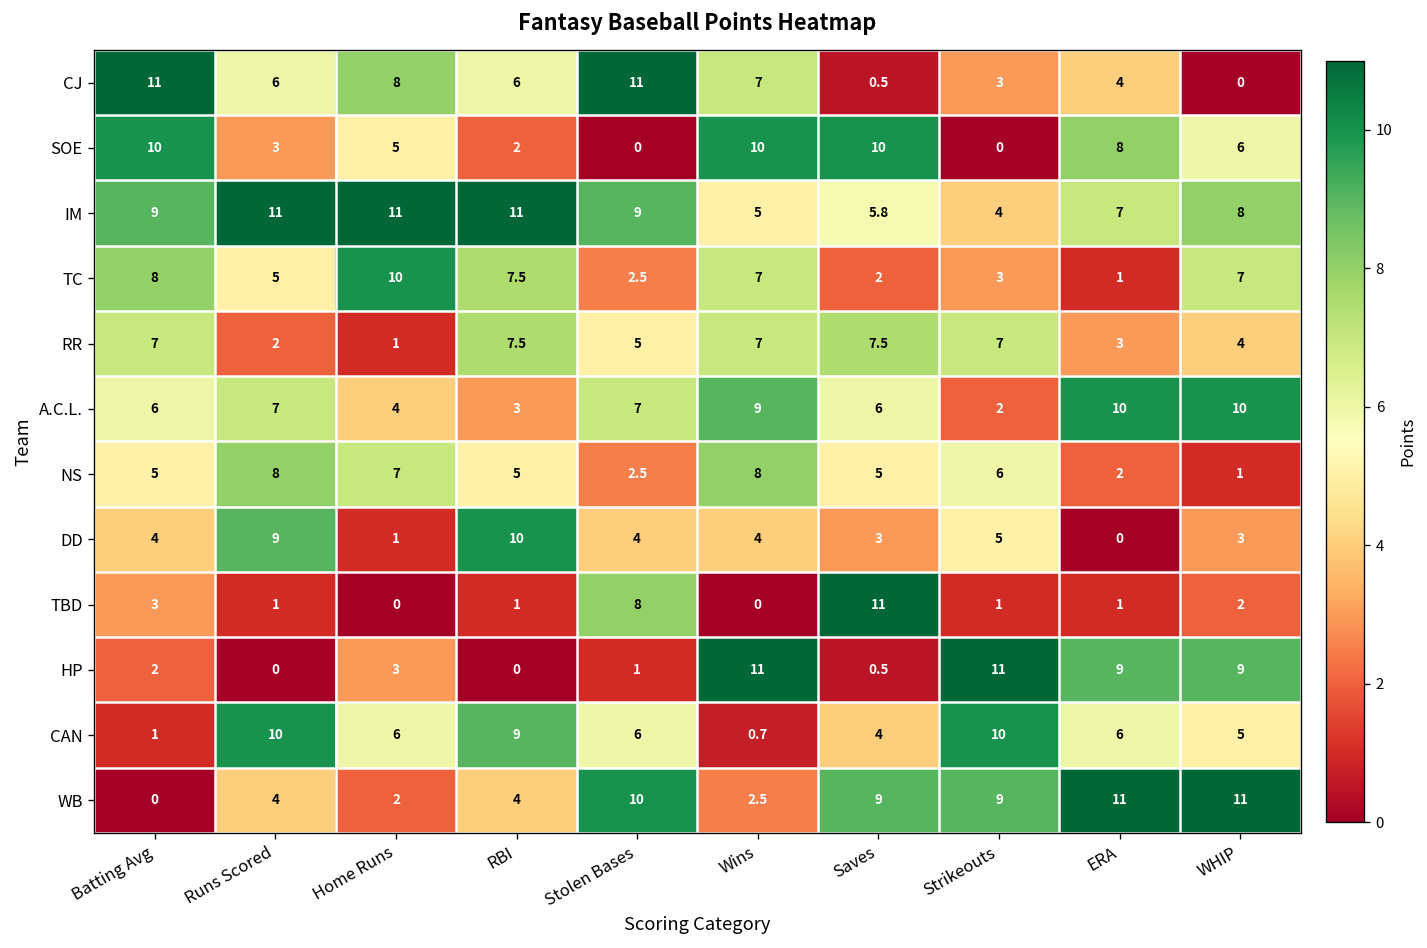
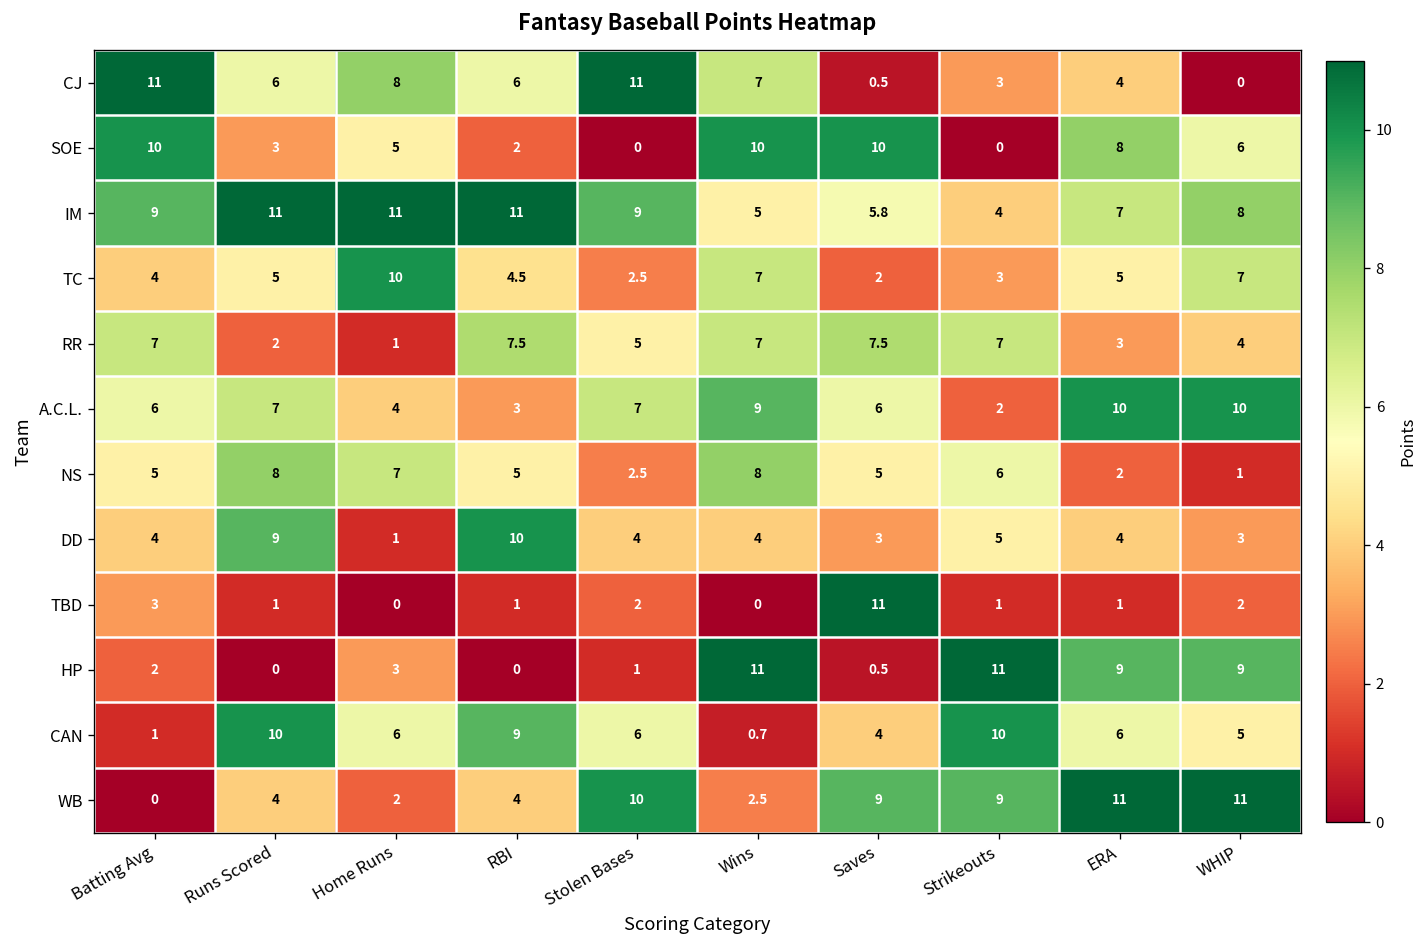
TC, Batting Avg: 8 -> 4
TC, RBI: 7.5 -> 4.5
TC, ERA: 1 -> 5
DD, ERA: 0 -> 4
TBD, Stolen Bases: 8 -> 2
